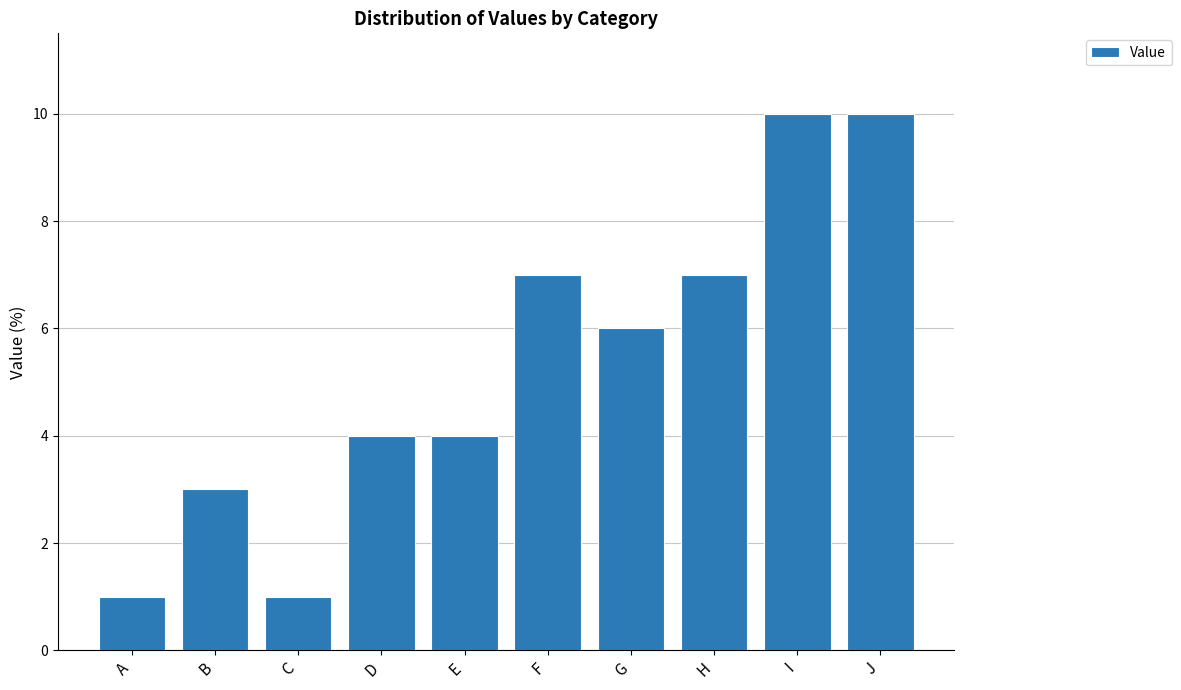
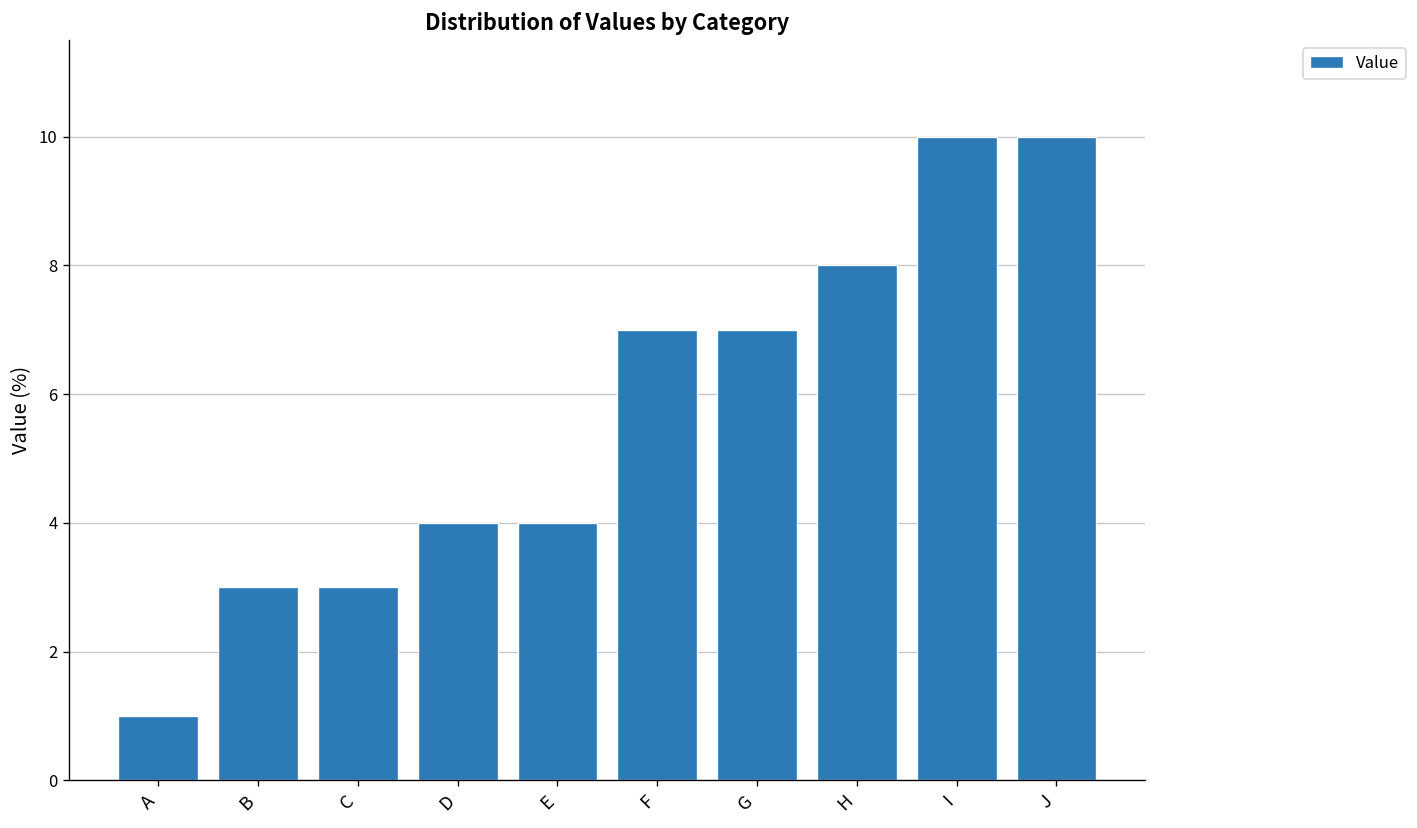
C: 1 -> 3
G: 6 -> 7
H: 7 -> 8
